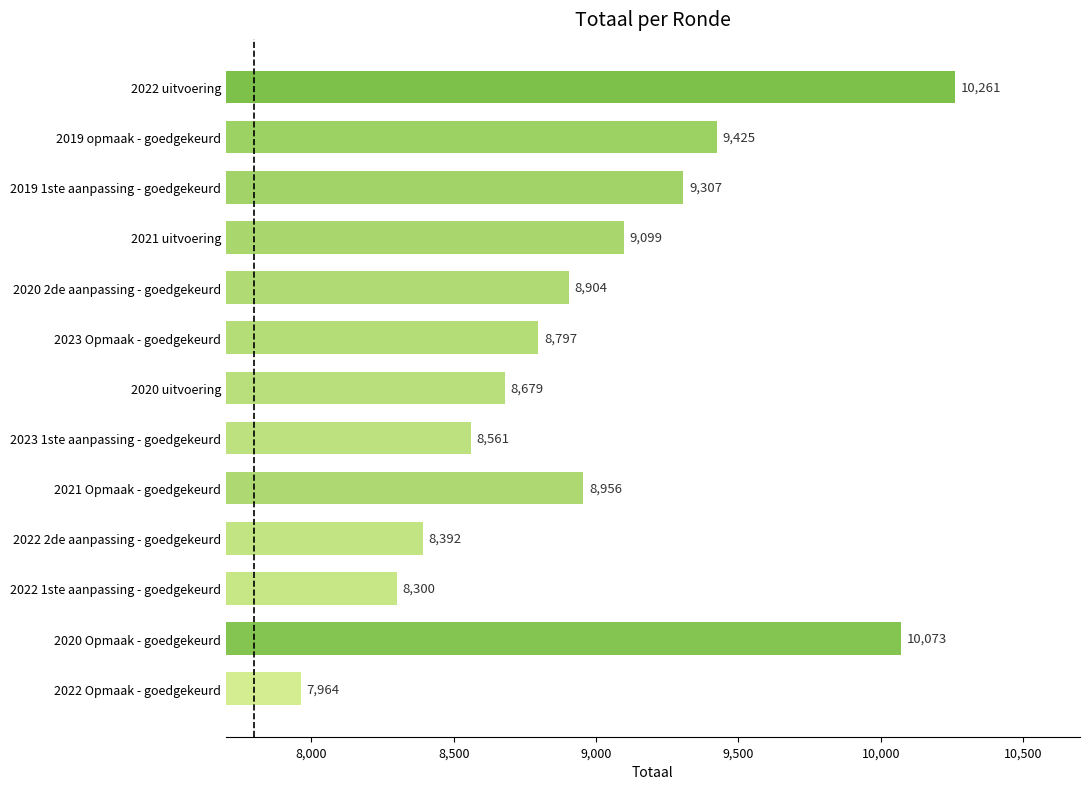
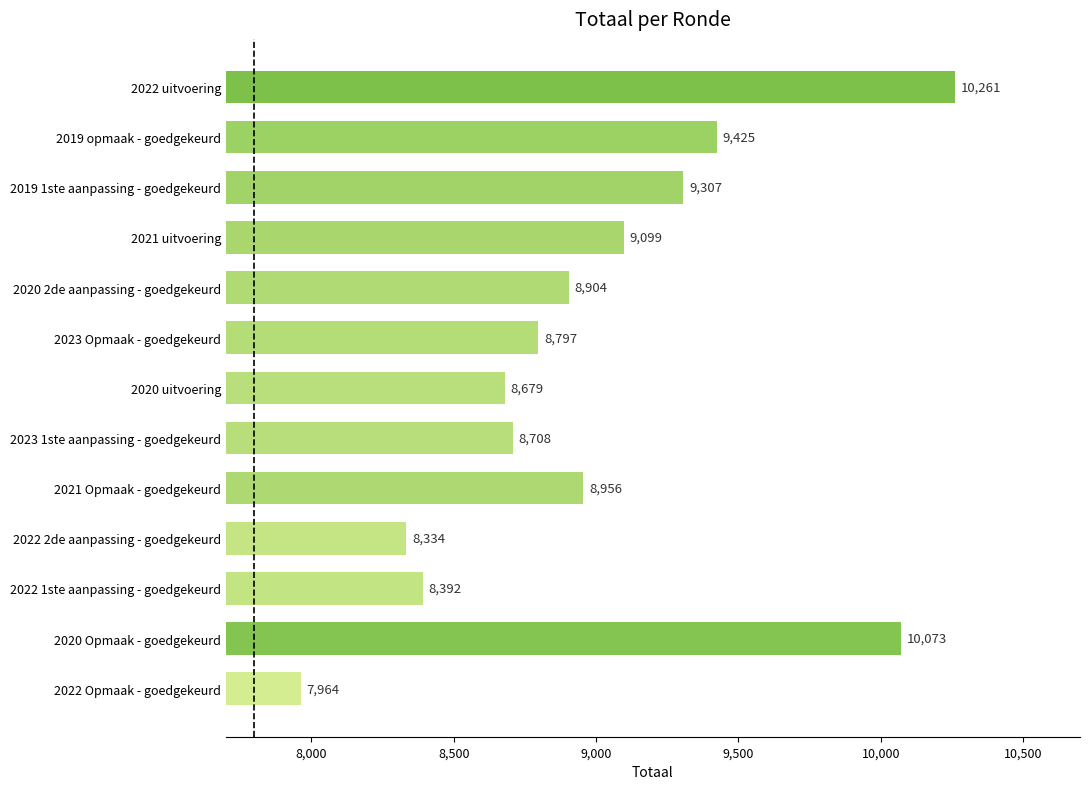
2023 1ste aanpassing - goedgekeurd: 8,561 -> 8,708
2022 2de aanpassing - goedgekeurd: 8,392 -> 8,334
2022 1ste aanpassing - goedgekeurd: 8,300 -> 8,392
